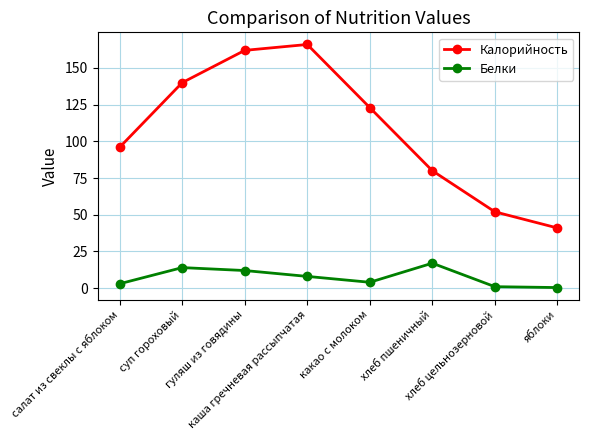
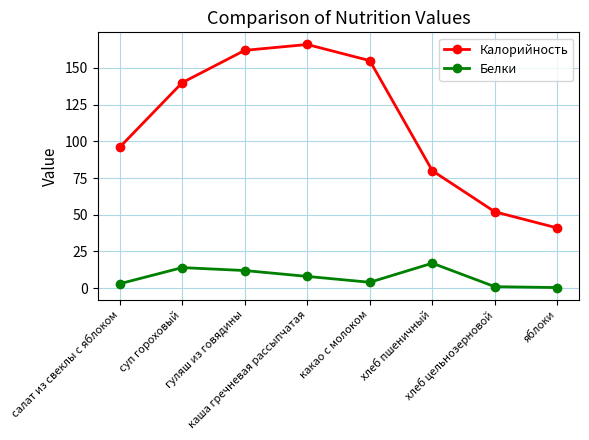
Калорийность, какао с молоком: 123 -> 155
